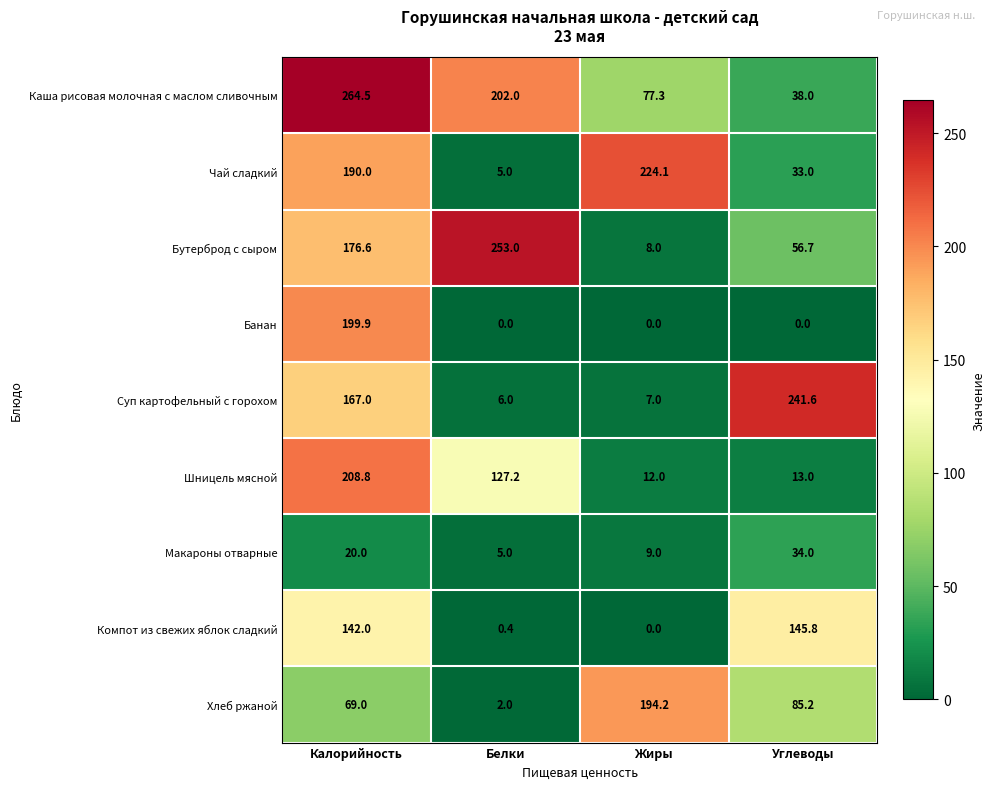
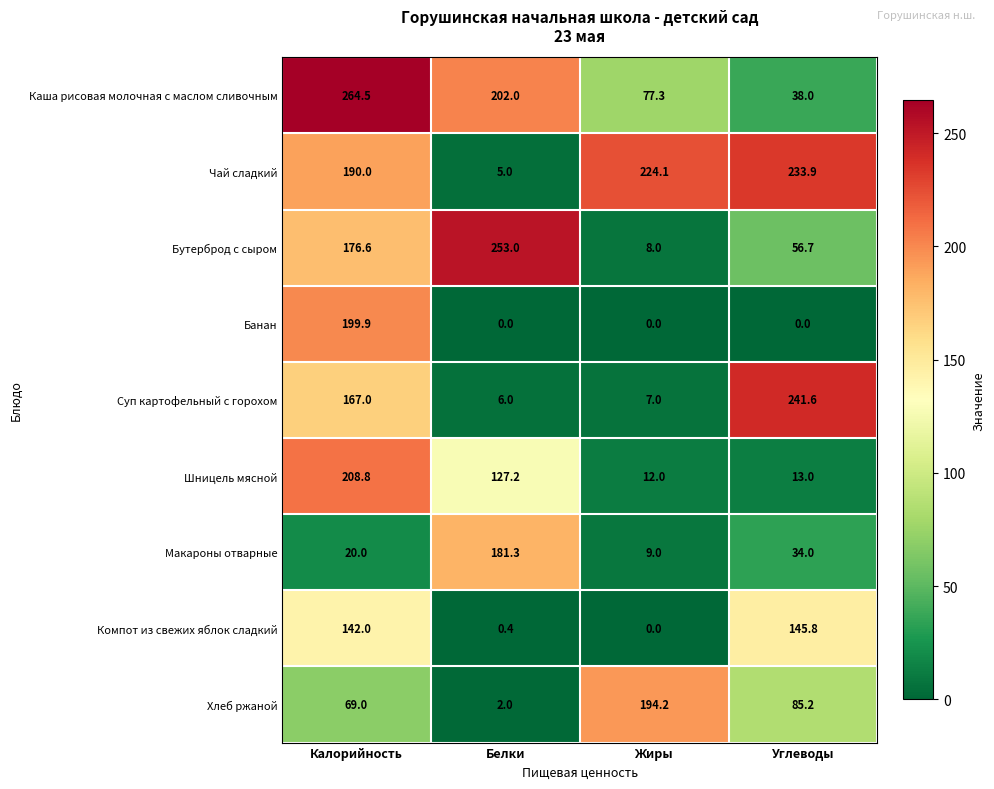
Чай сладкий, Углеводы: 33.0 -> 233.9
Макароны отварные, Белки: 5.0 -> 181.3
